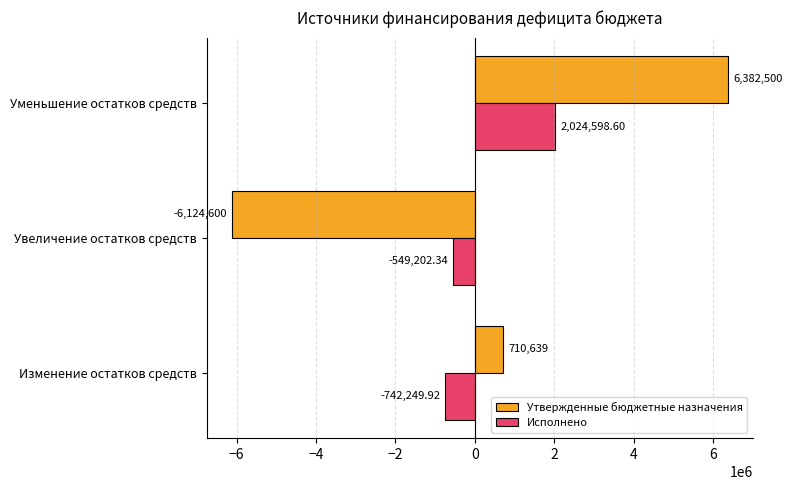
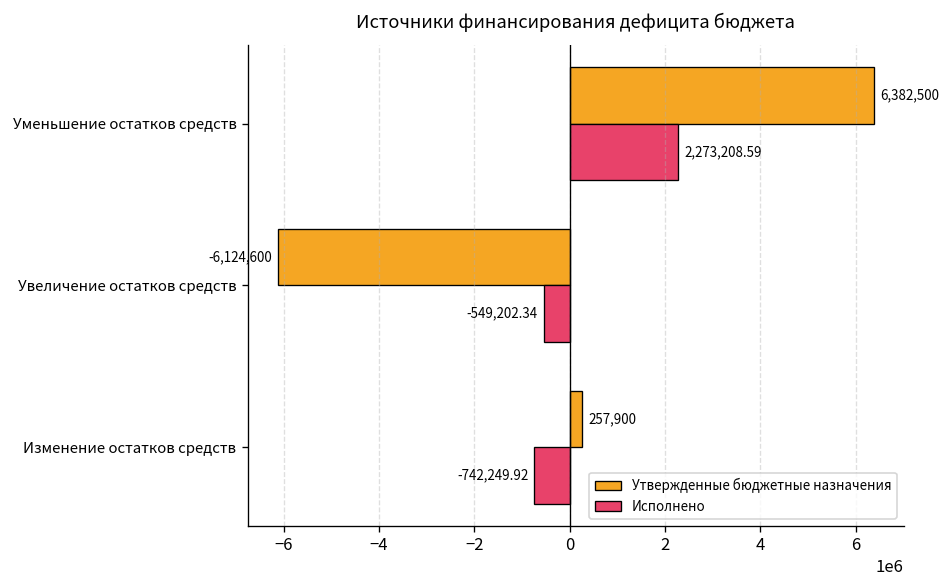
Исполнено, Уменьшение остатков средств: 2,024,598.60 -> 2,273,208.59
Утвержденные бюджетные назначения, Изменение остатков средств: 710,639 -> 257,900
